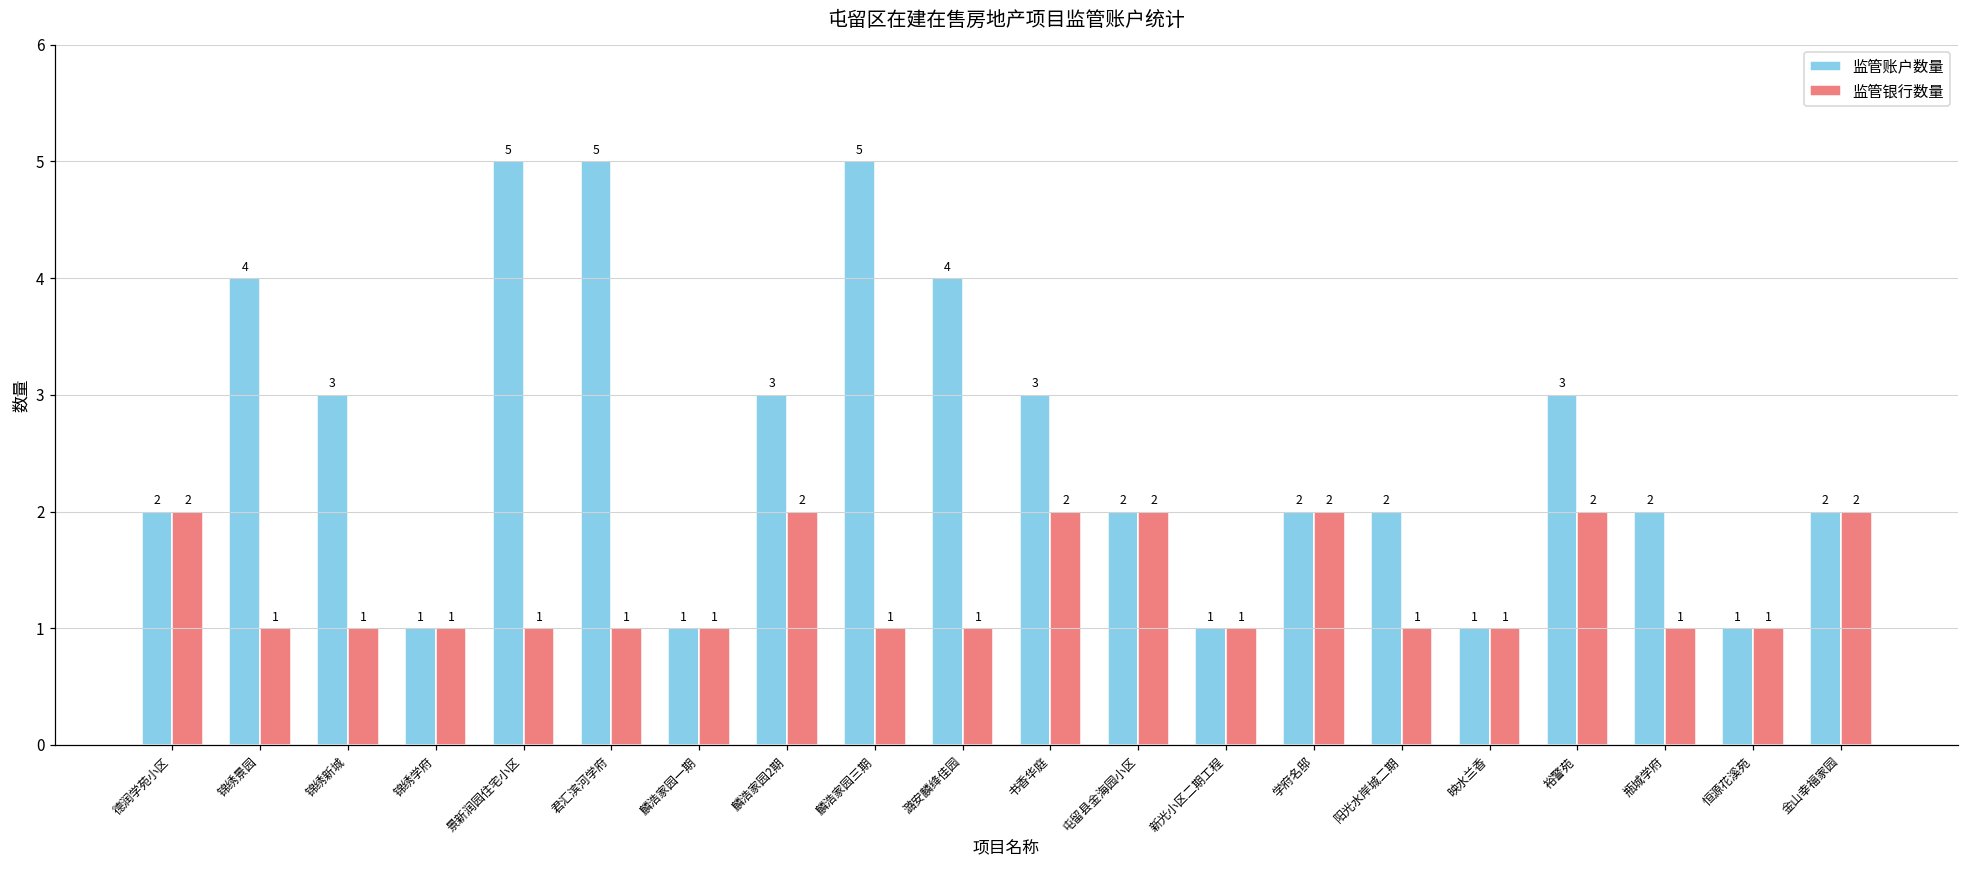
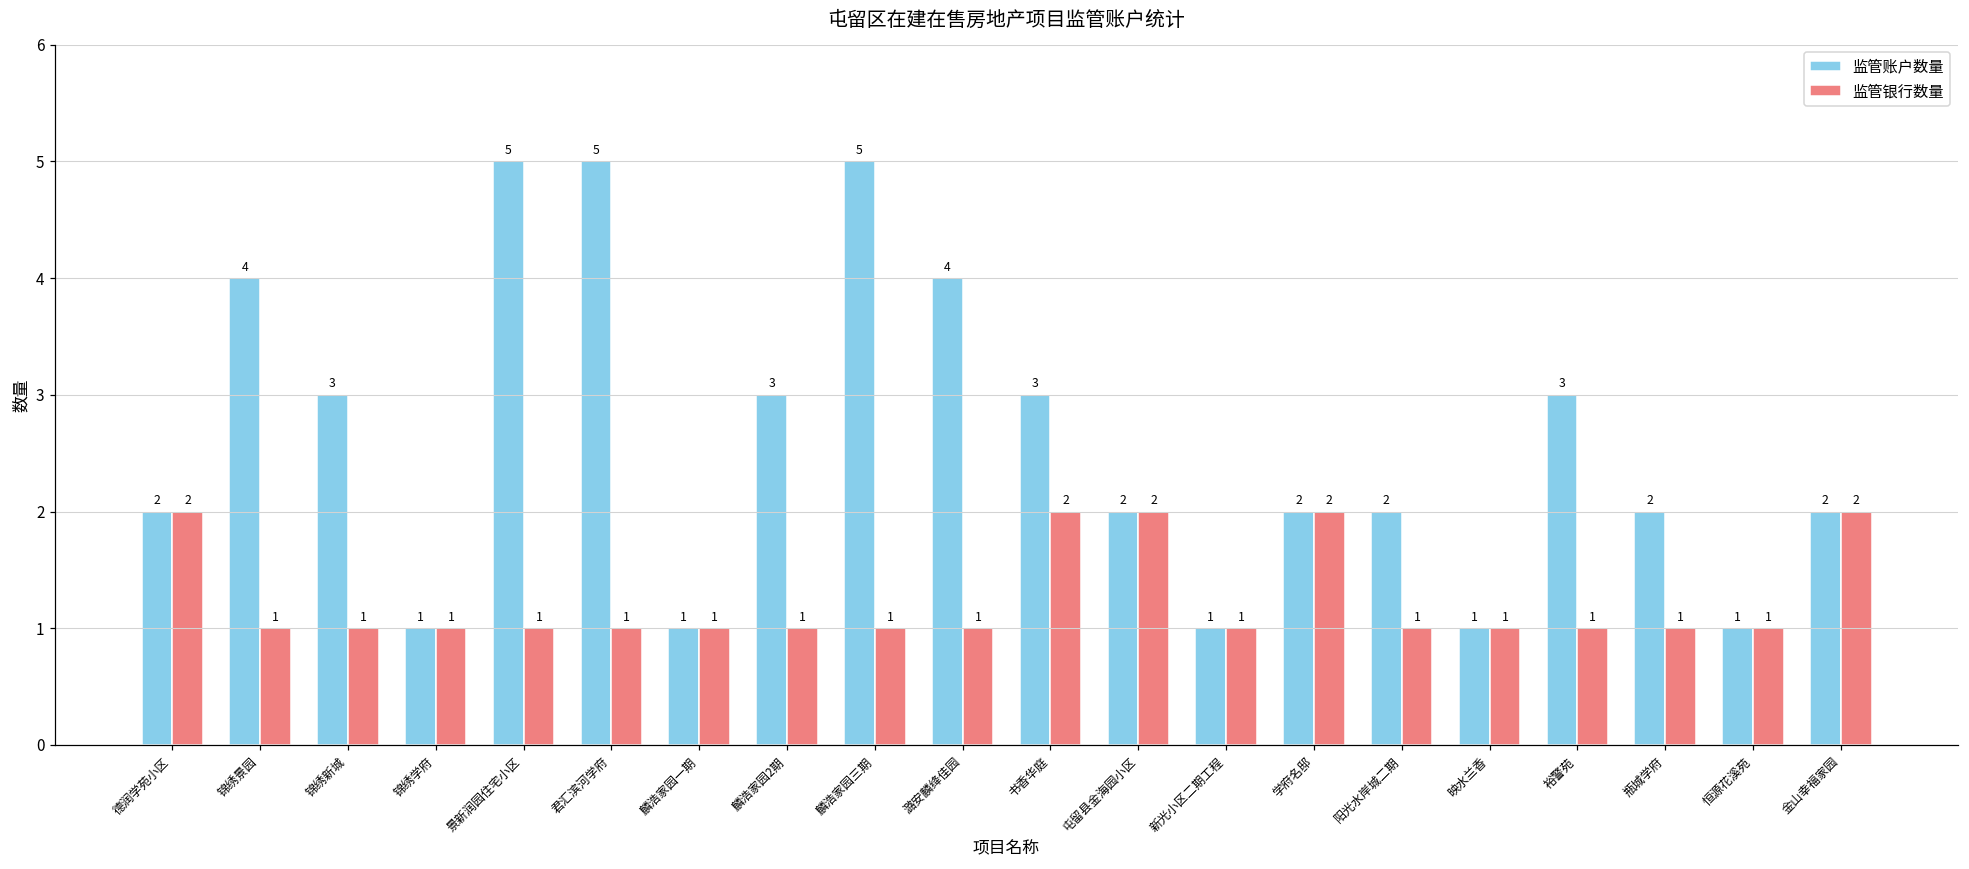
监管银行数量, 麟浩家园2期: 2 -> 1
监管银行数量, 裕警苑: 2 -> 1
